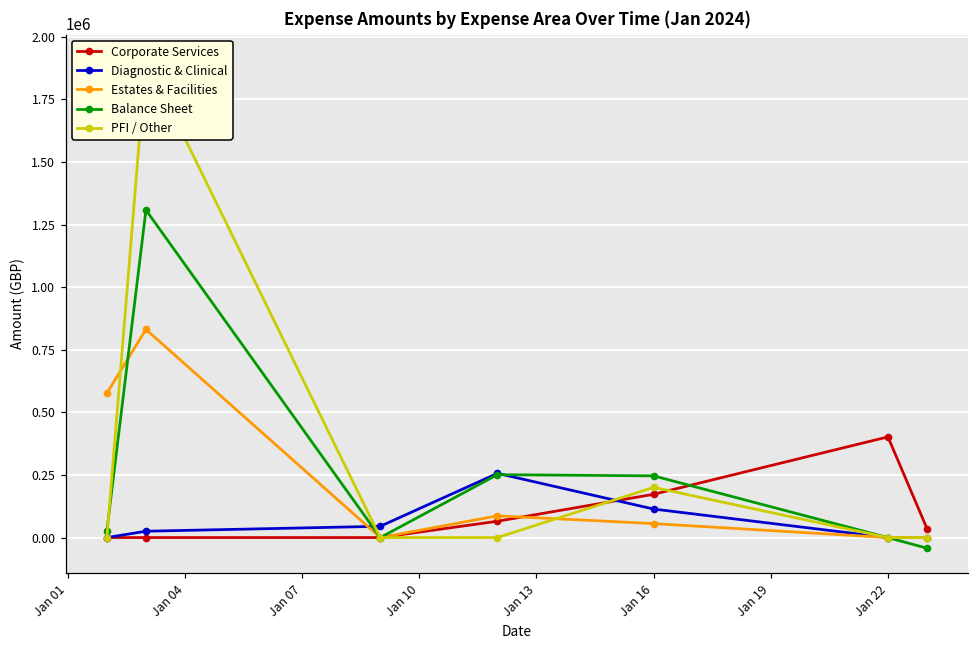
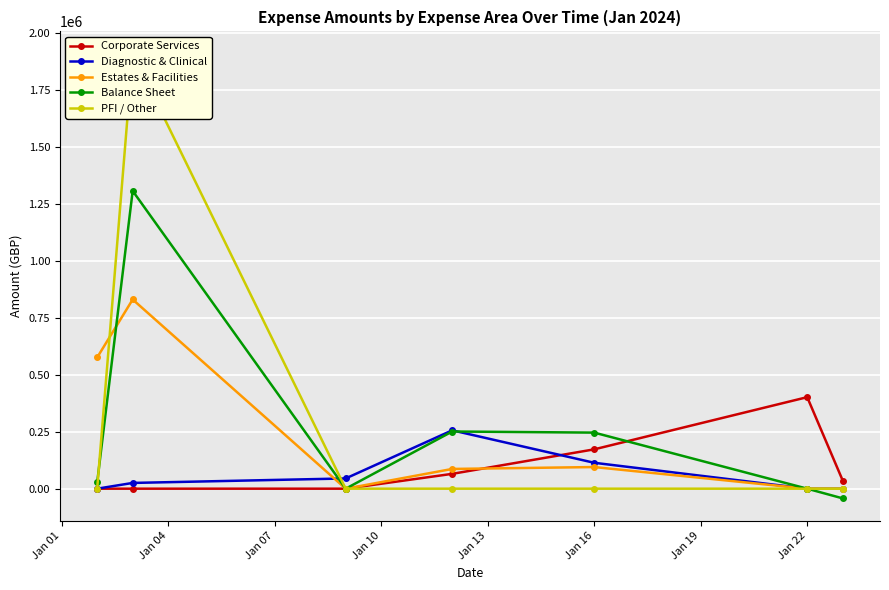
Estates & Facilities, Jan 16: 60000 -> 100000
PFI / Other, Jan 16: 200000 -> 0
